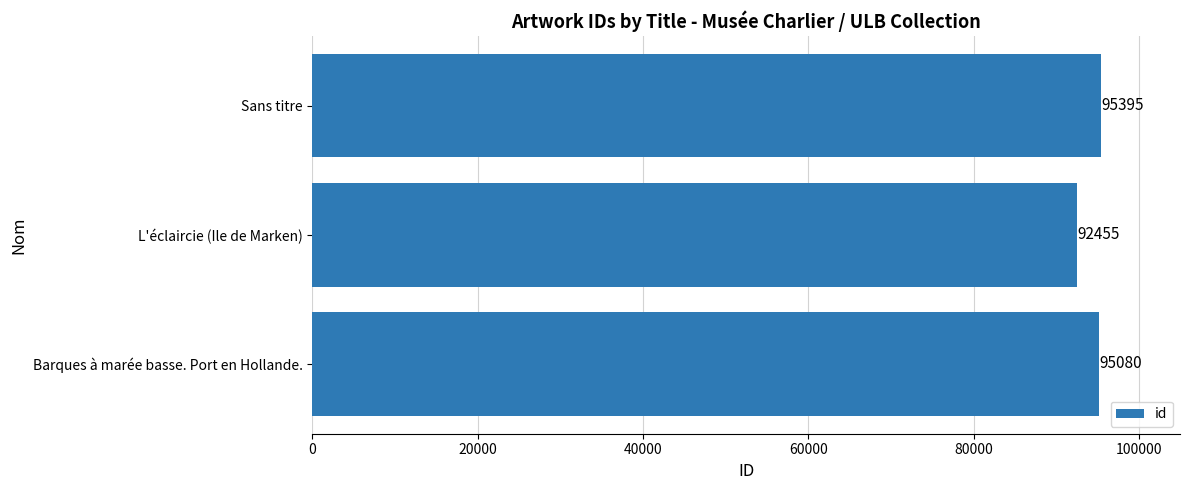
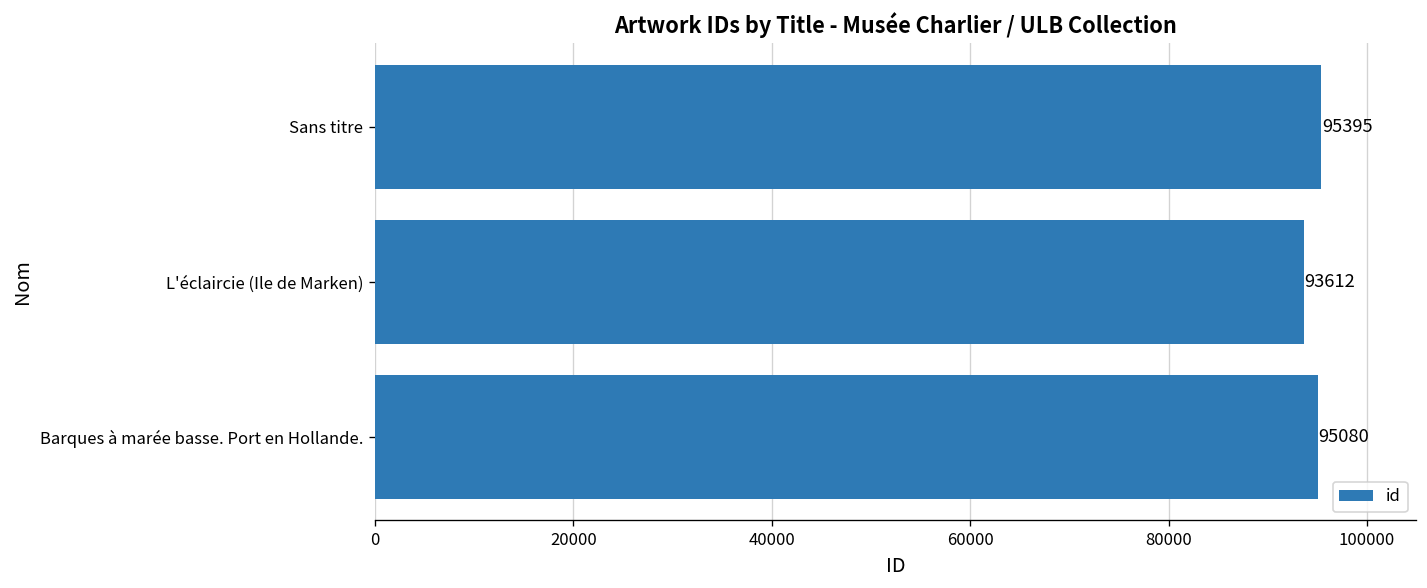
L'éclaircie (Ile de Marken): 92455 -> 93612
